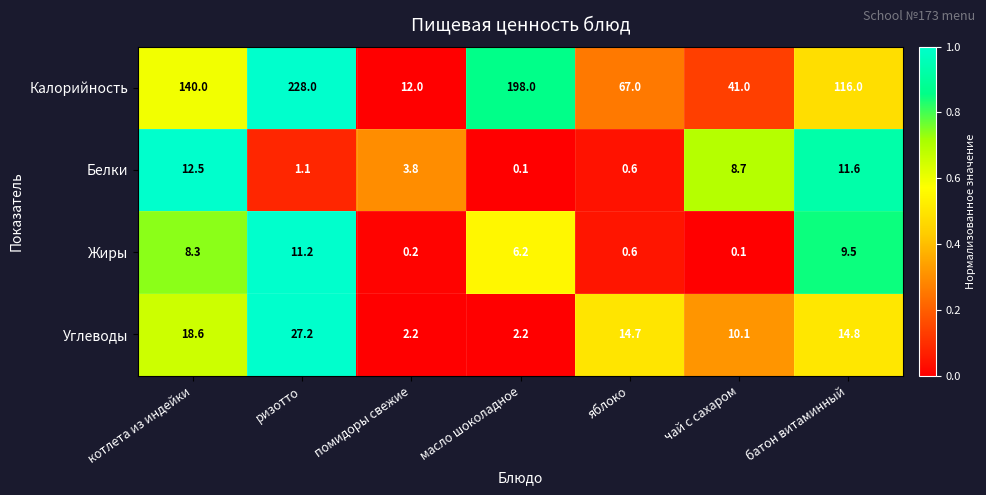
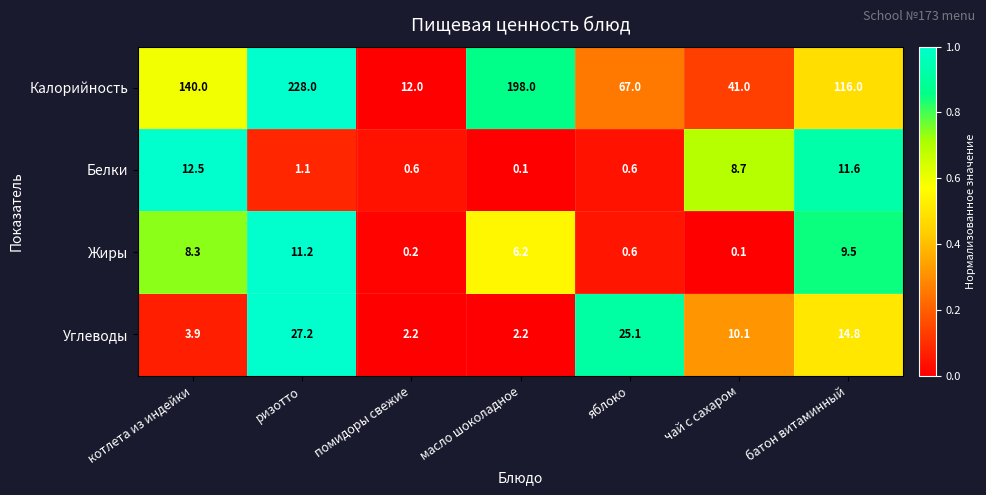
Белки, помидоры свежие: 3.8 -> 0.6
Углеводы, котлета из индейки: 18.6 -> 3.9
Углеводы, яблоко: 14.7 -> 25.1
